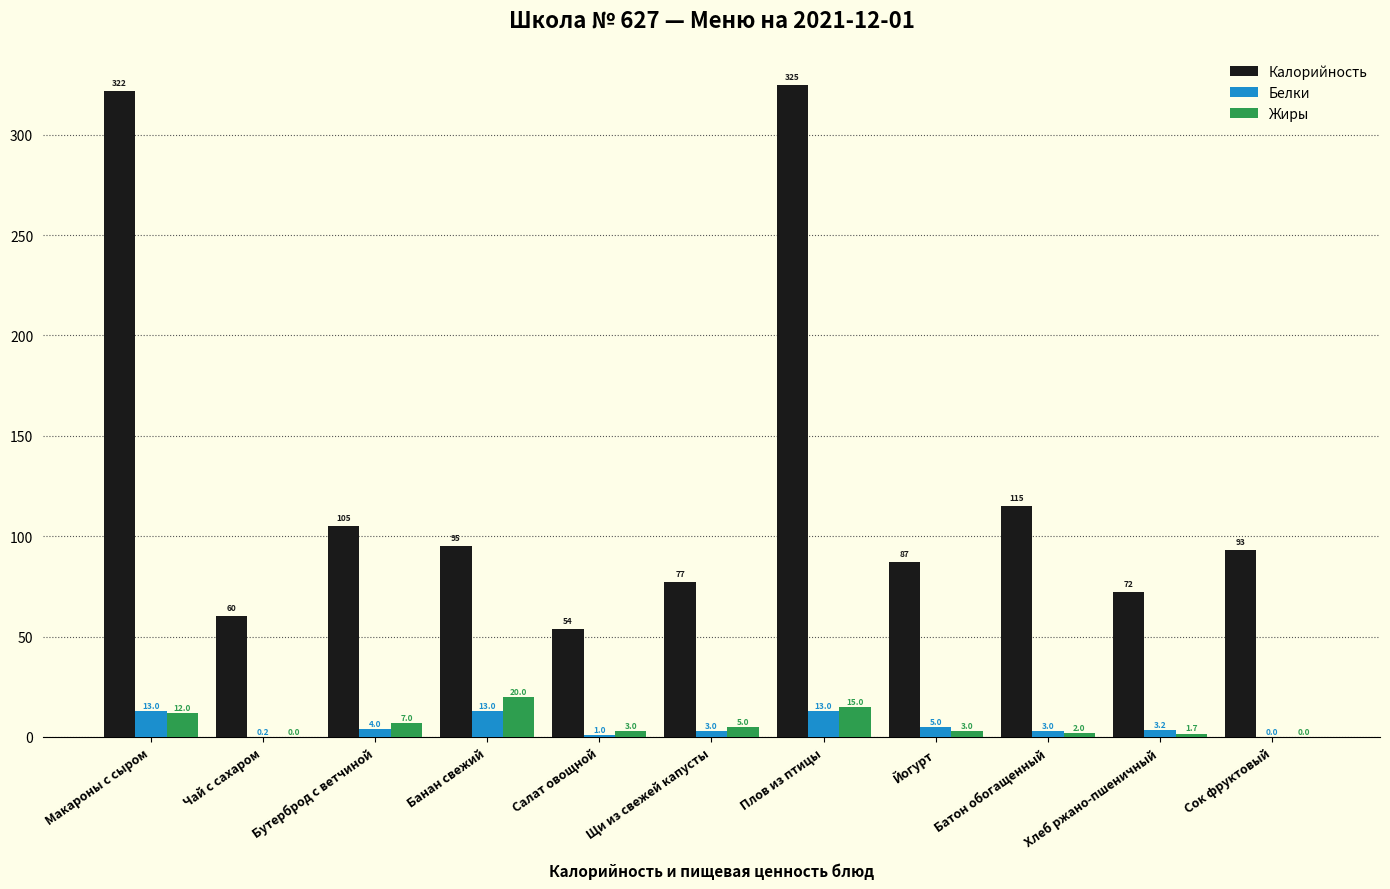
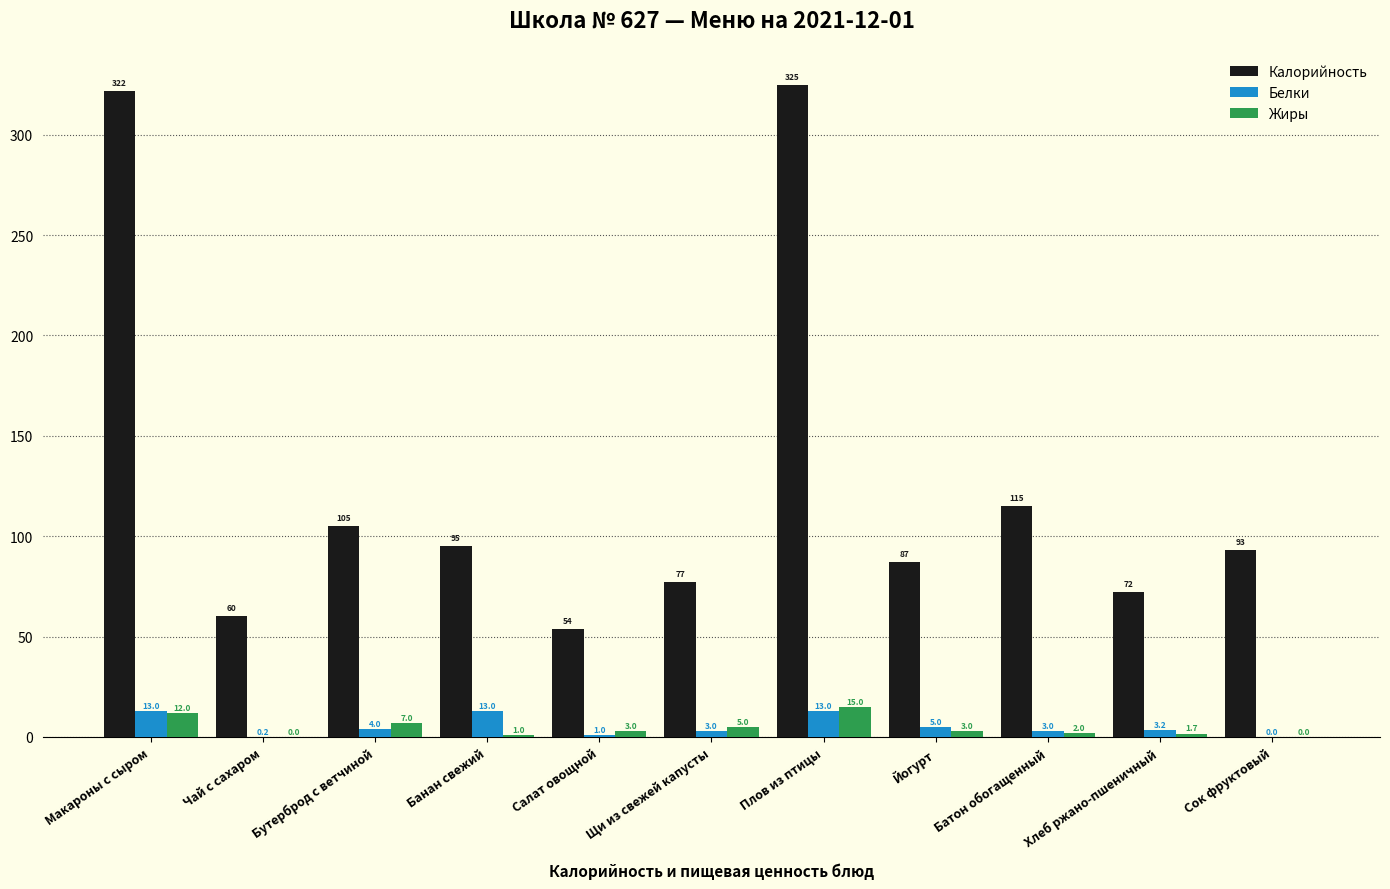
Жиры, Банан свежий: 20.0 -> 1.0
